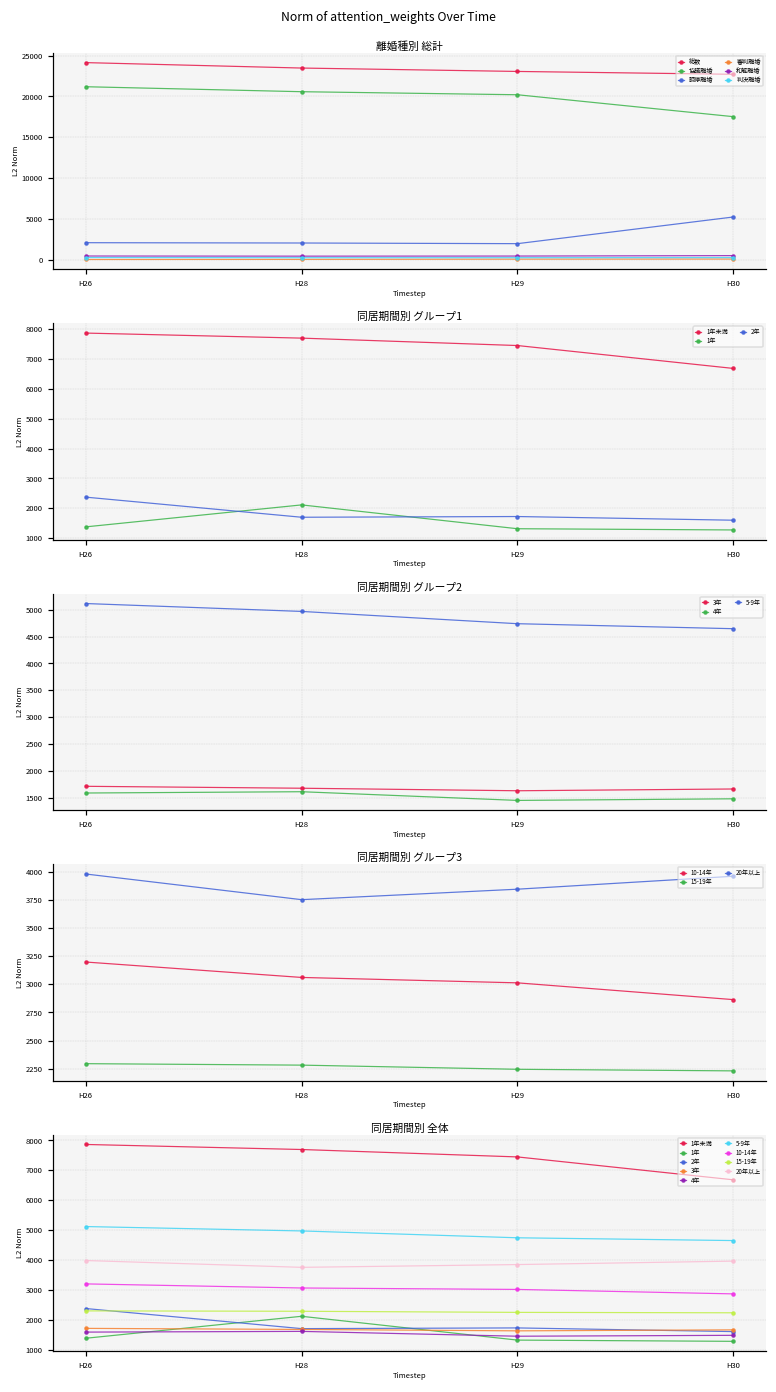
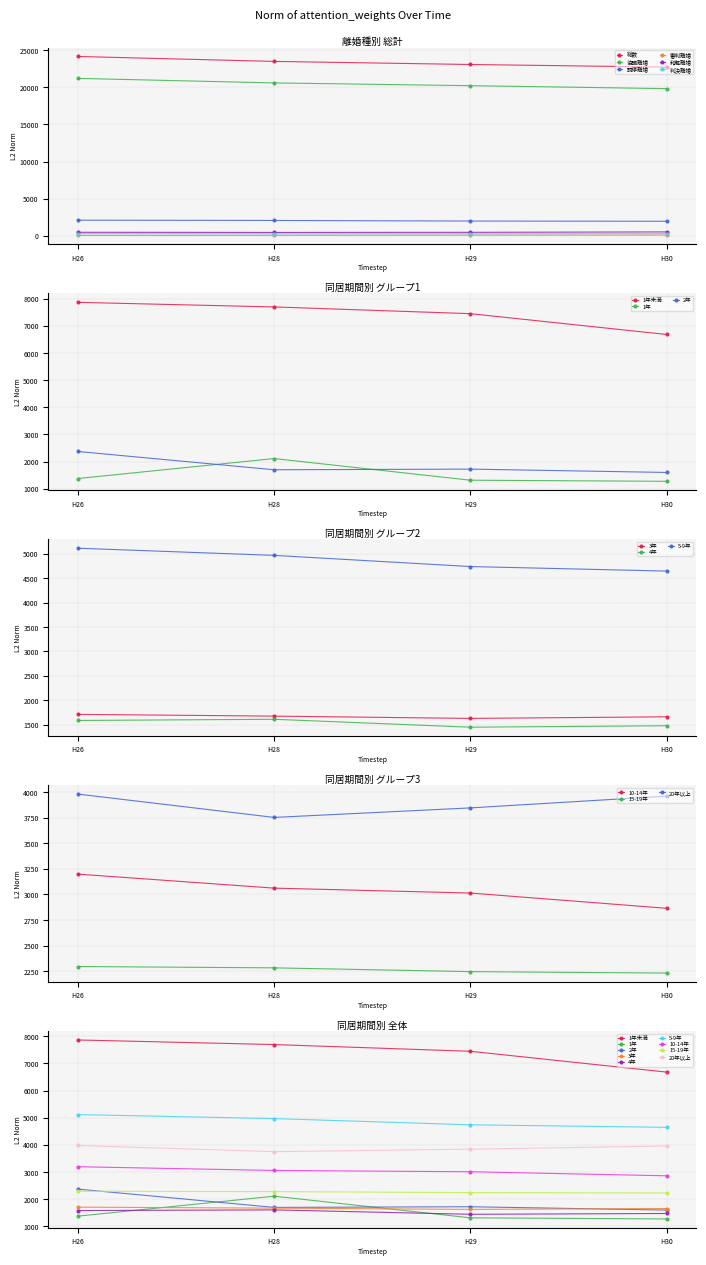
離婚種別 総計, 協議離婚, H30: 18000 -> 20000
離婚種別 総計, 調停離婚, H30: 5000 -> 2000
